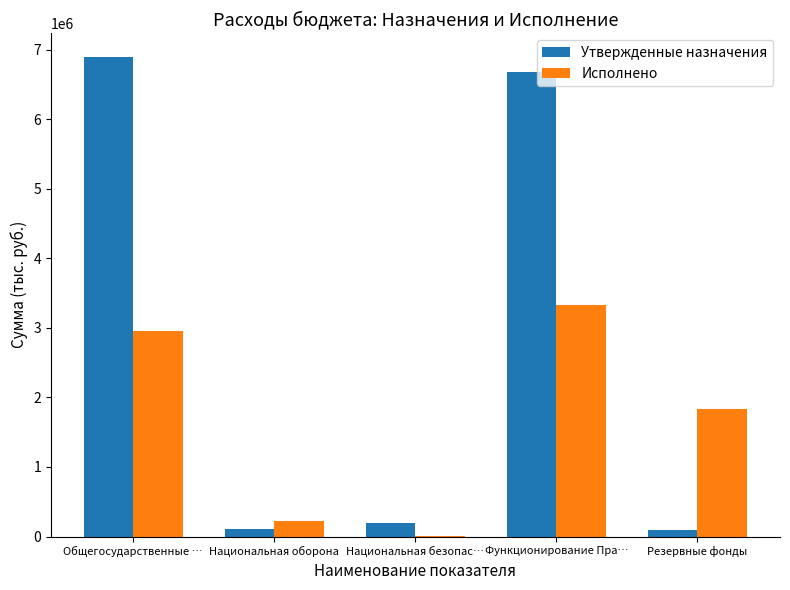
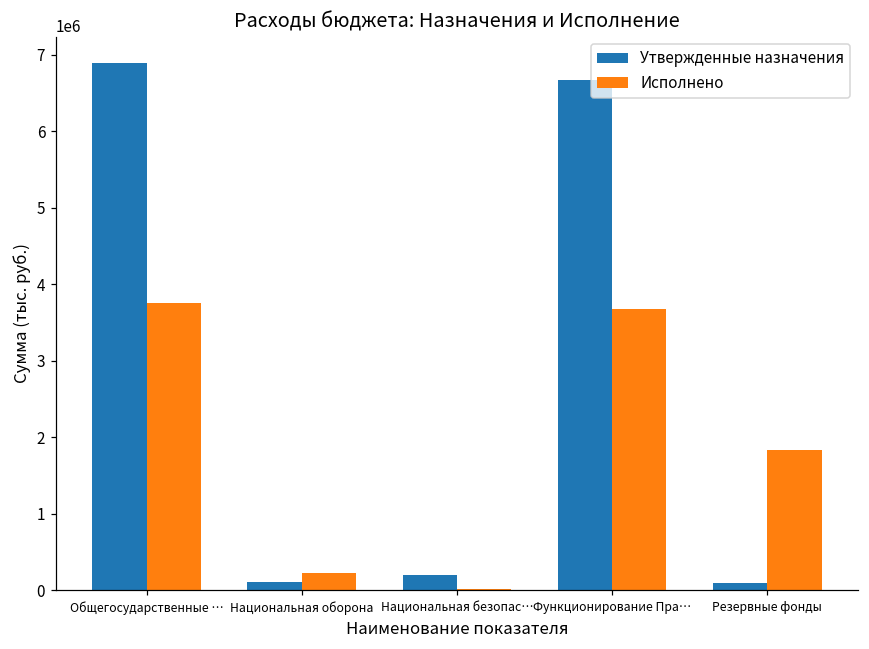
Исполнено, Общегосударственные …: 3000000 -> 3800000
Исполнено, Функционирование Пра…: 3300000 -> 3700000
